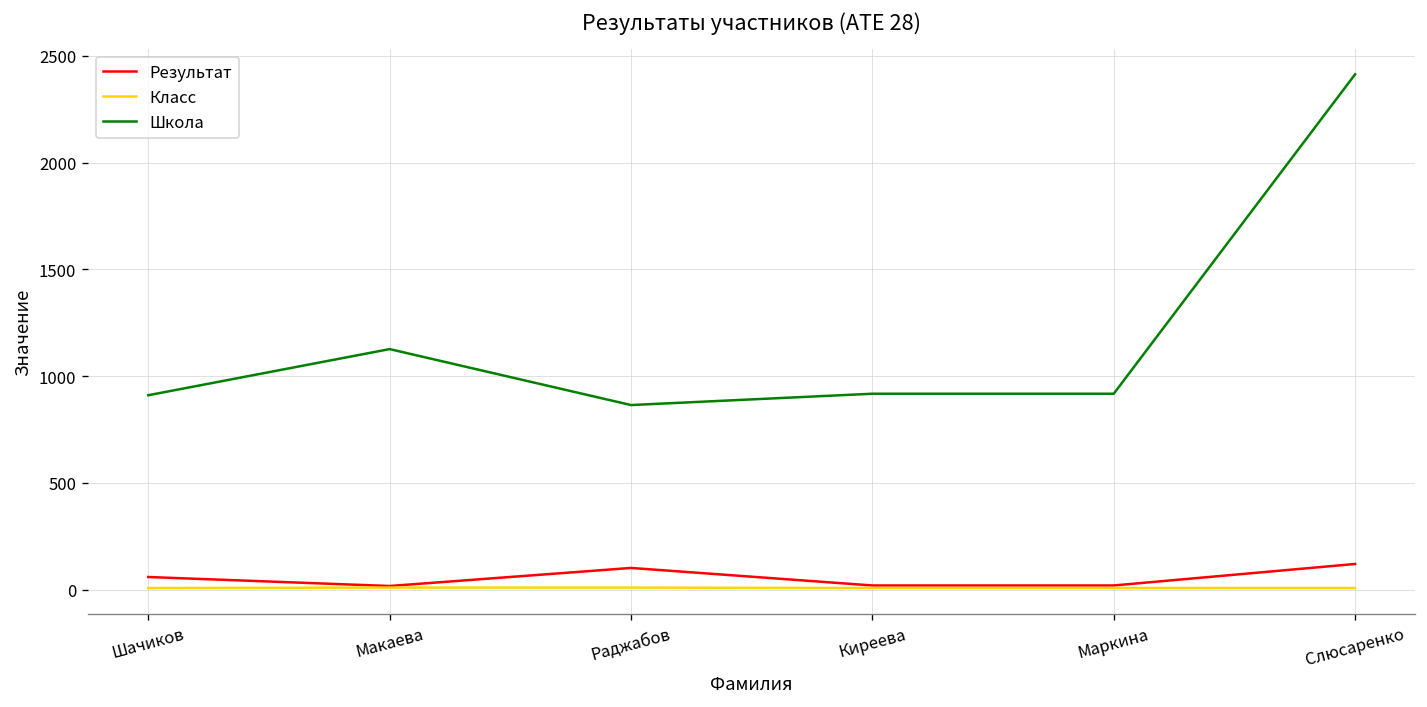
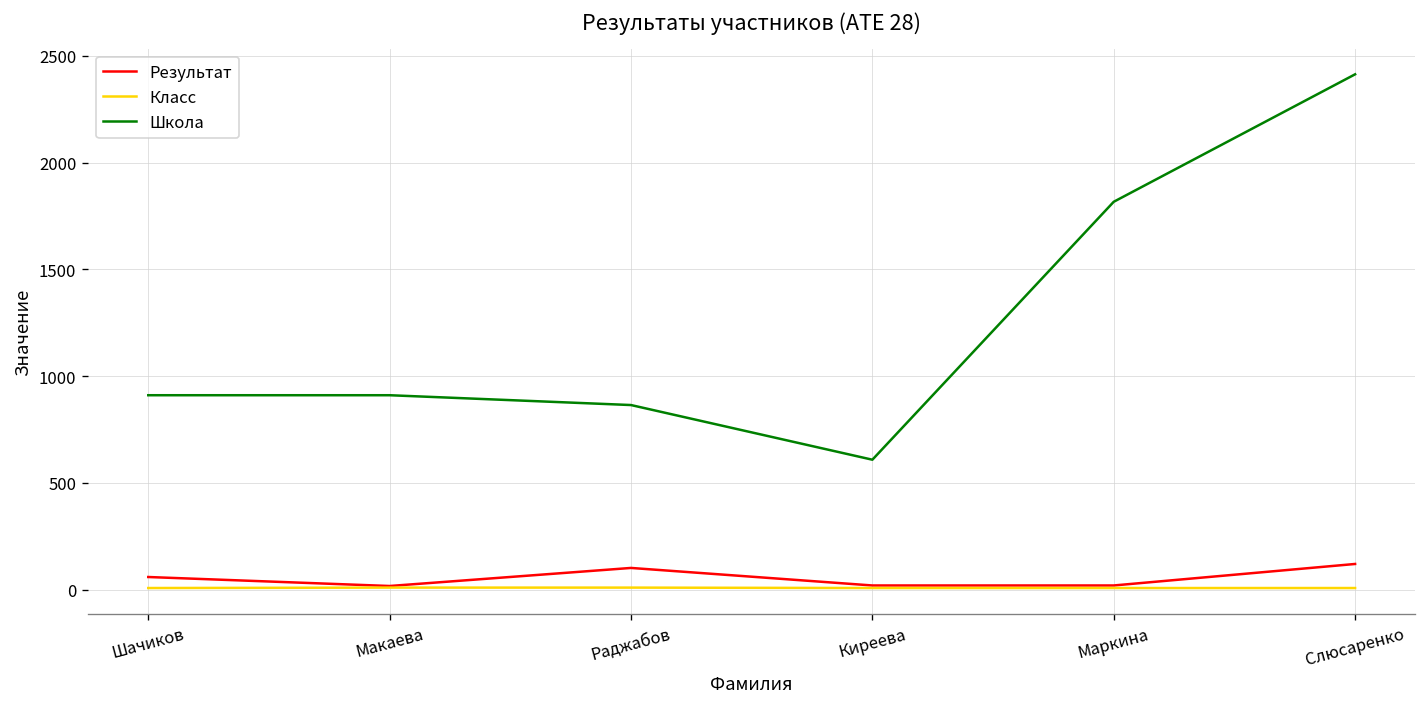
Школа, Макаева: 1130 -> 910
Школа, Киреева: 920 -> 610
Школа, Маркина: 920 -> 1820
